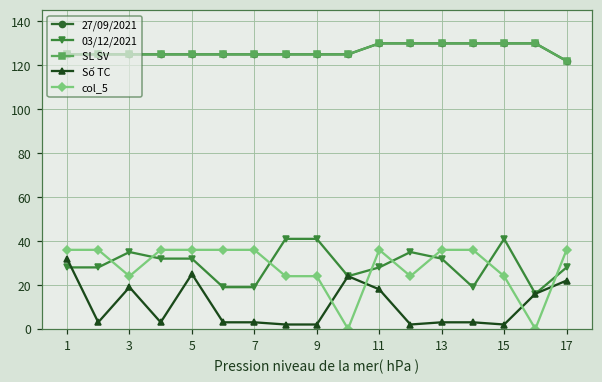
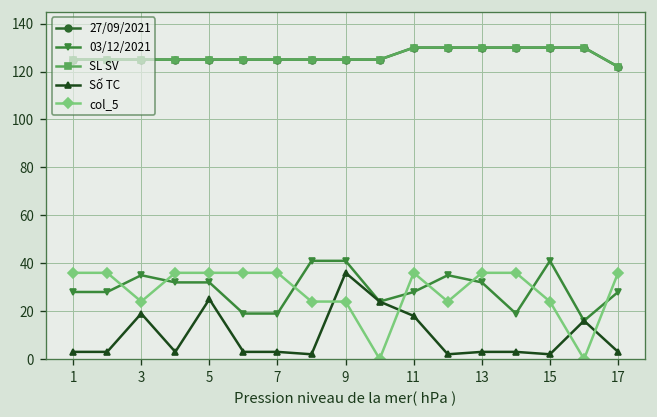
Số TC, 1: 32 -> 3
Số TC, 9: 2 -> 36
Số TC, 17: 22 -> 3
